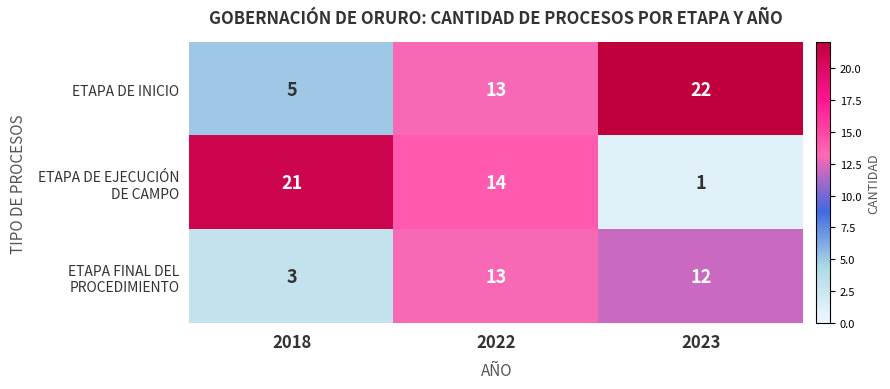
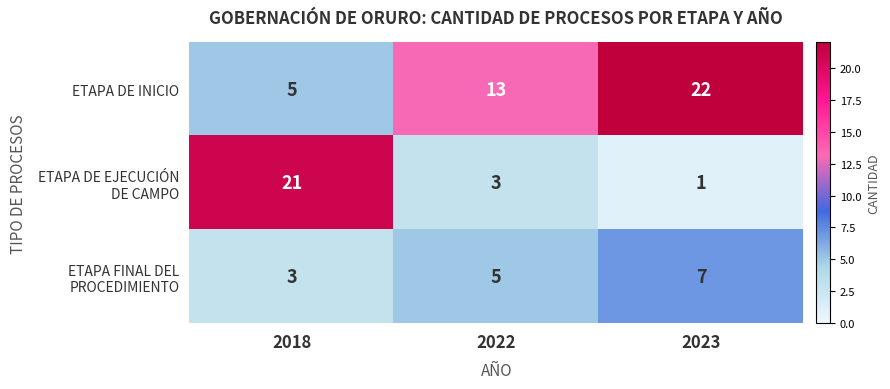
ETAPA DE EJECUCIÓN DE CAMPO, 2022: 14 -> 3
ETAPA FINAL DEL PROCEDIMIENTO, 2022: 13 -> 5
ETAPA FINAL DEL PROCEDIMIENTO, 2023: 12 -> 7
